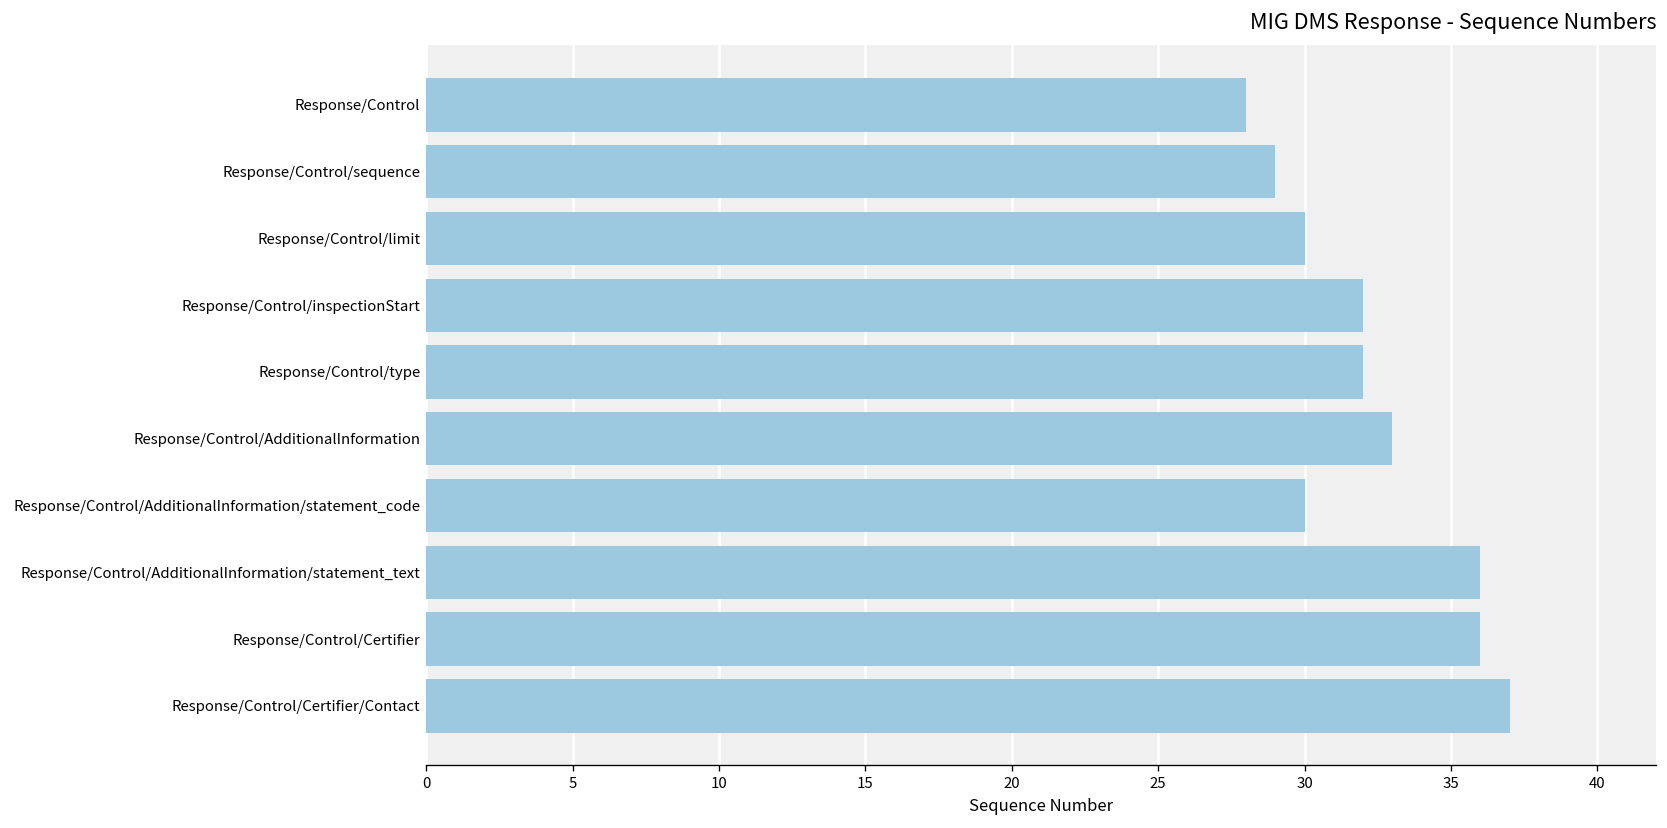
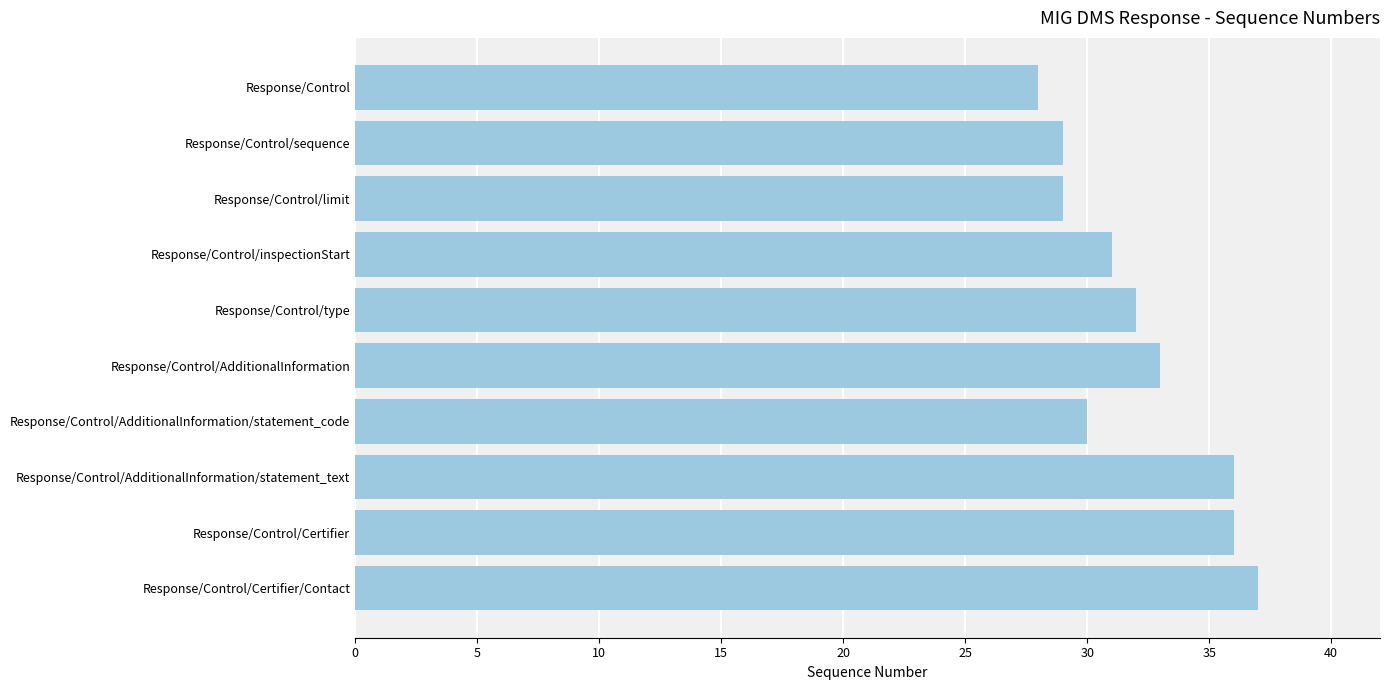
Response/Control/limit: 30 -> 29
Response/Control/inspectionStart: 32 -> 31
